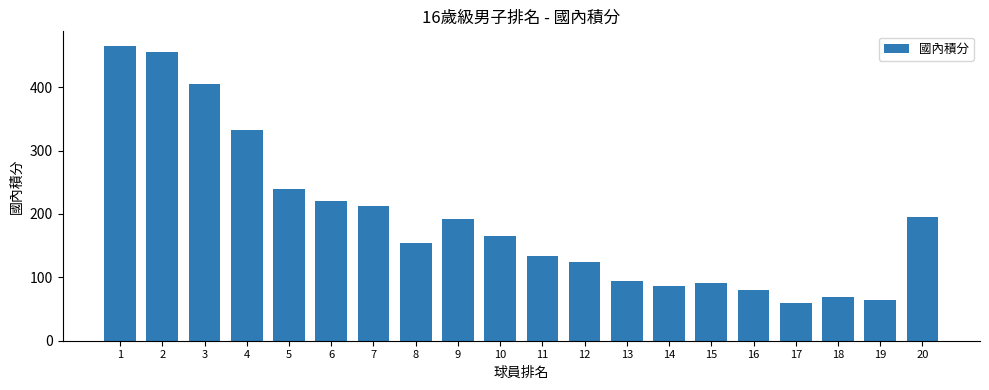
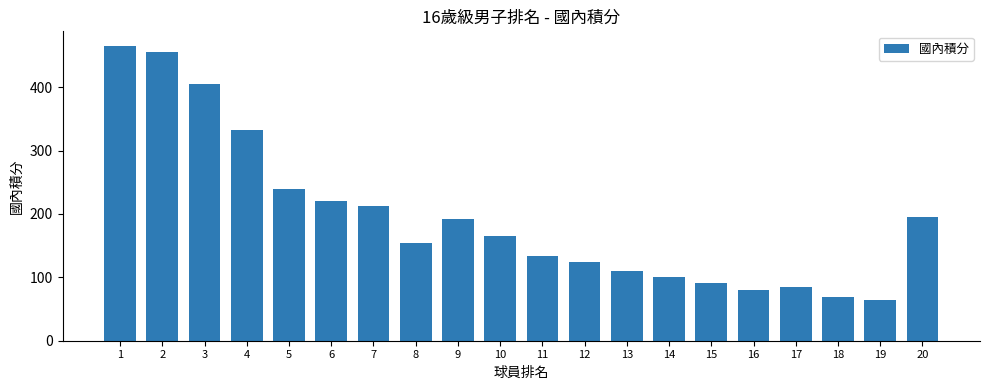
13: 90 -> 110
14: 90 -> 100
17: 60 -> 80
